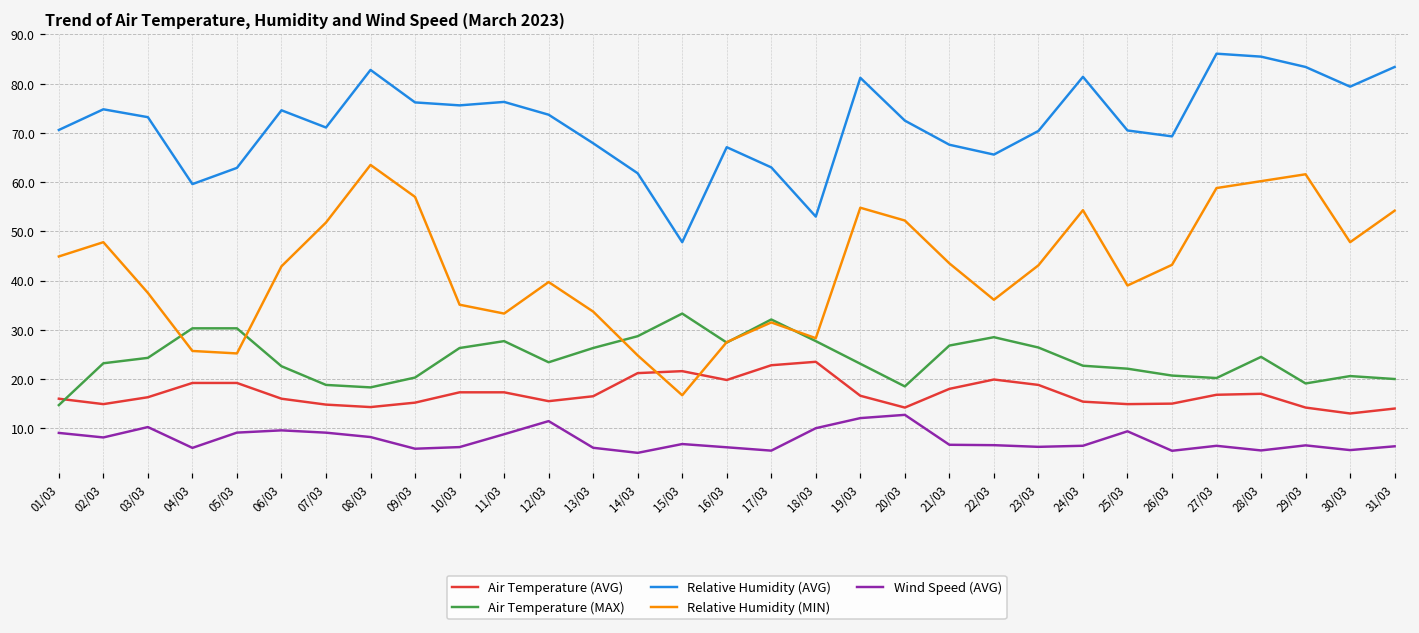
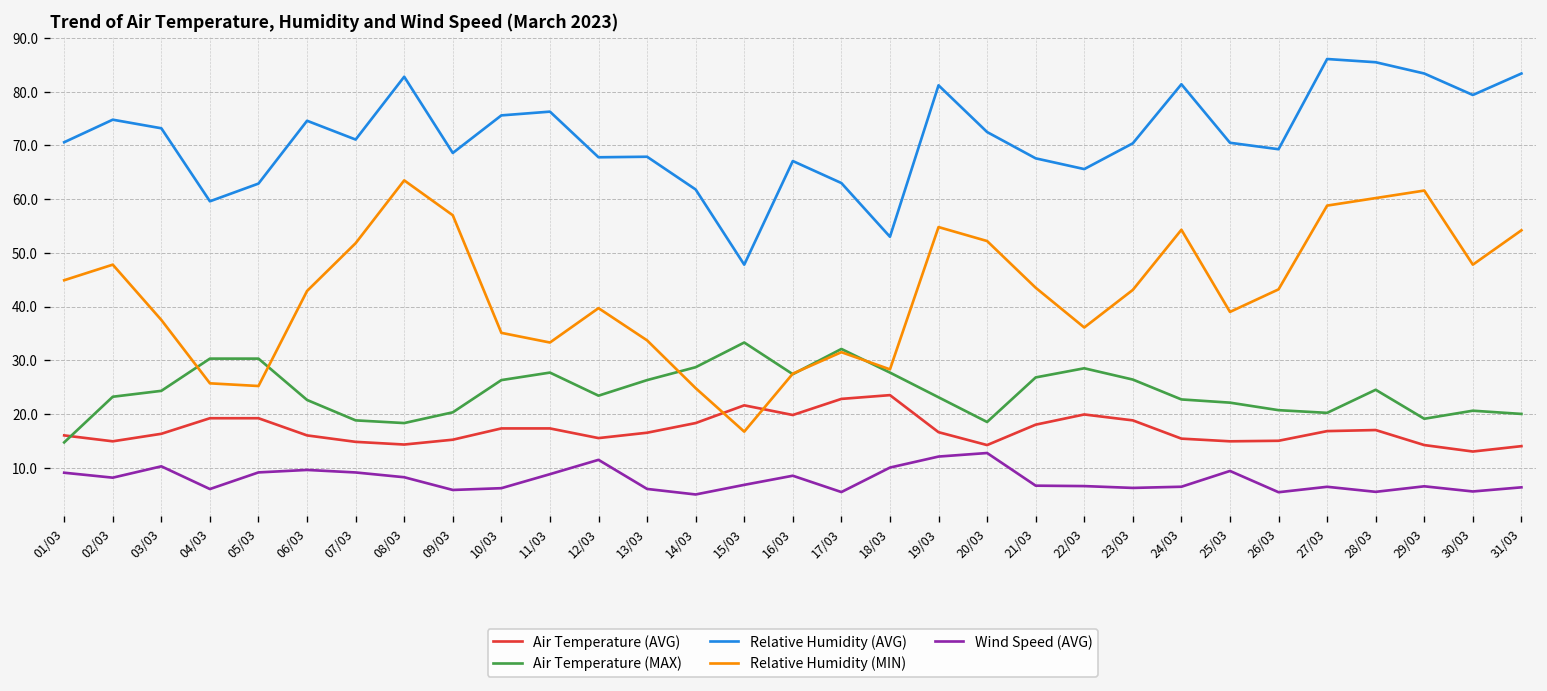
Relative Humidity (AVG), 09/03: 76 -> 69
Relative Humidity (AVG), 12/03: 74 -> 68
Air Temperature (AVG), 14/03: 21 -> 18
Wind Speed (AVG), 16/03: 6 -> 8
